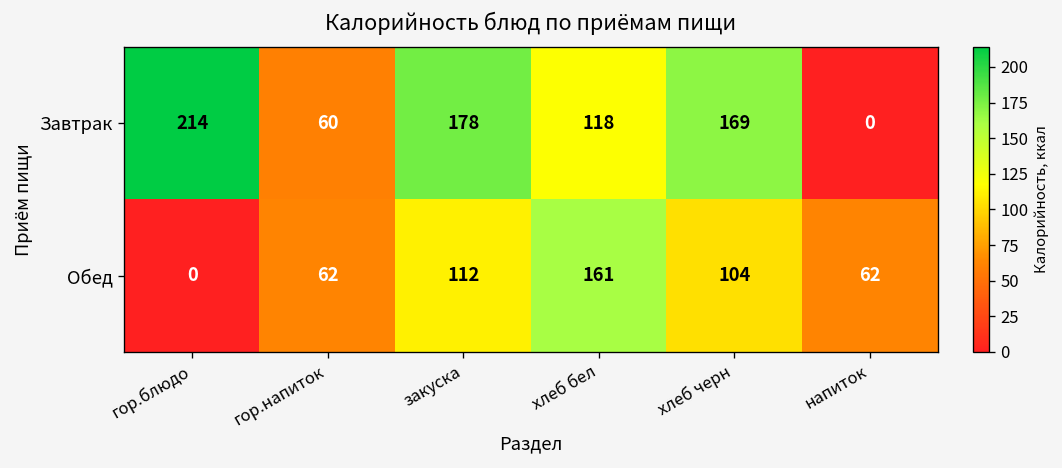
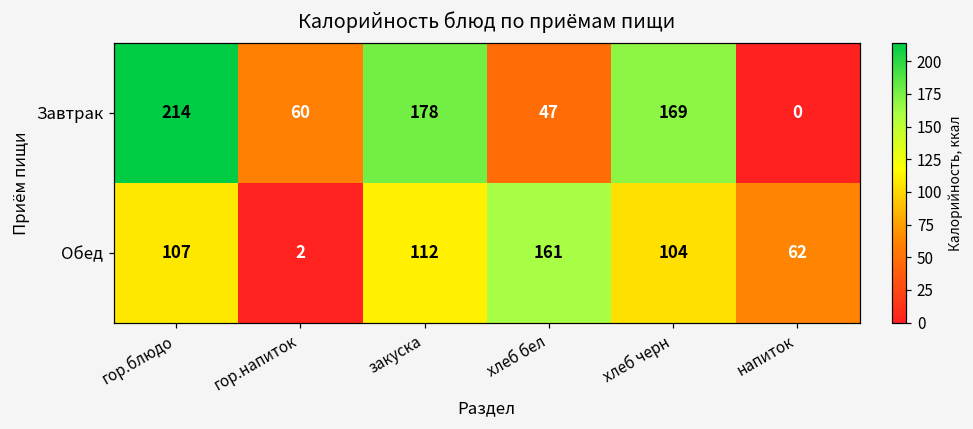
Завтрак, хлеб бел: 118 -> 47
Обед, гор.блюдо: 0 -> 107
Обед, гор.напиток: 62 -> 2
